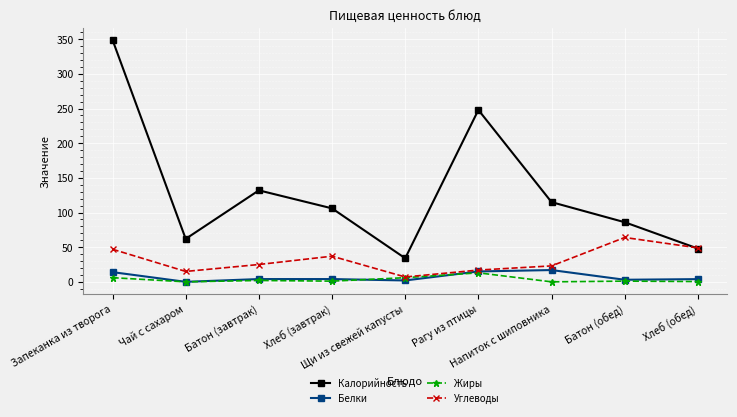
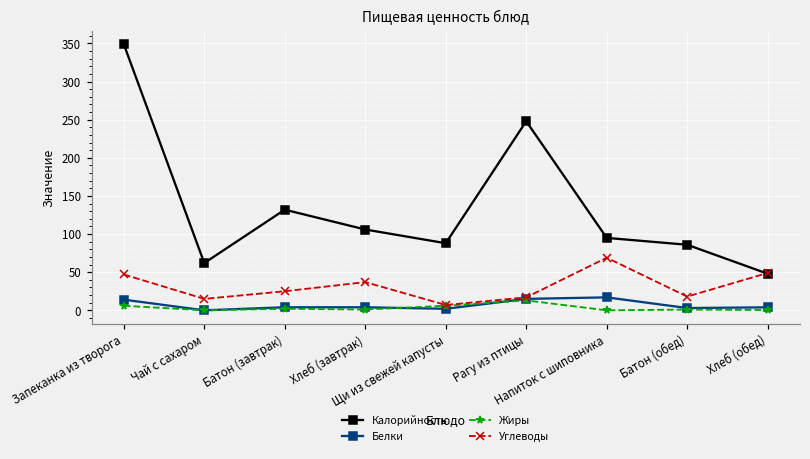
Калорийность, Щи из свежей капусты: 30 -> 90
Калорийность, Напиток с шиповника: 120 -> 100
Углеводы, Напиток с шиповника: 20 -> 70
Углеводы, Батон (обед): 60 -> 20
